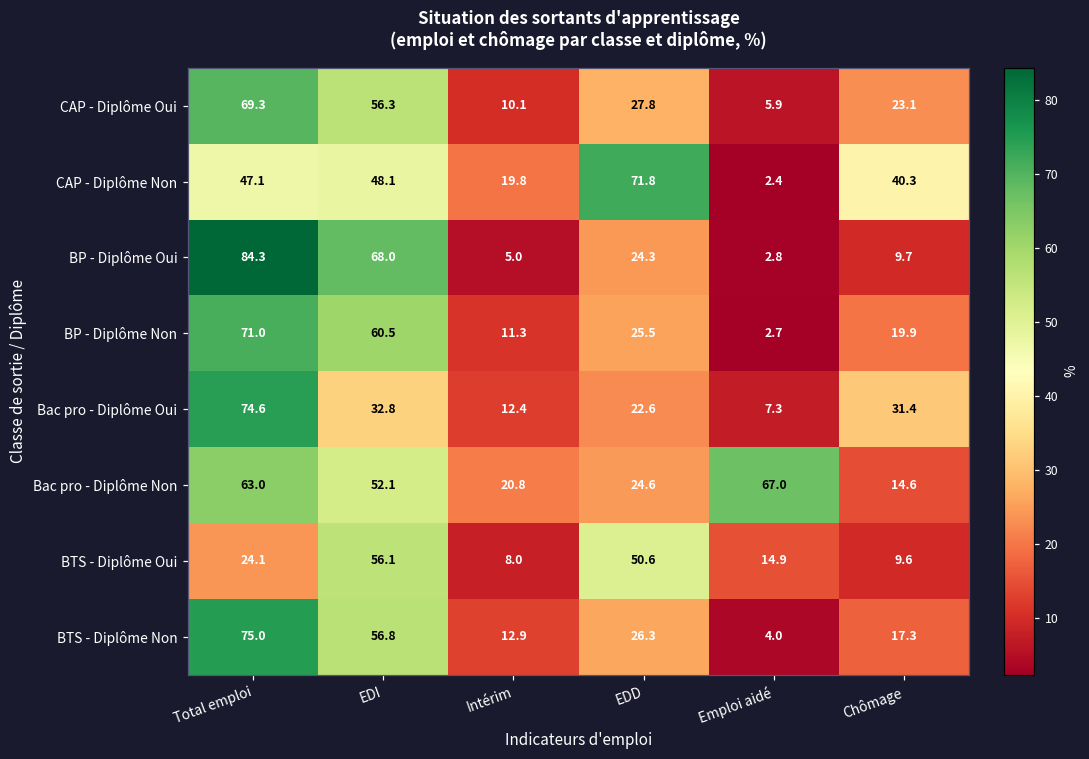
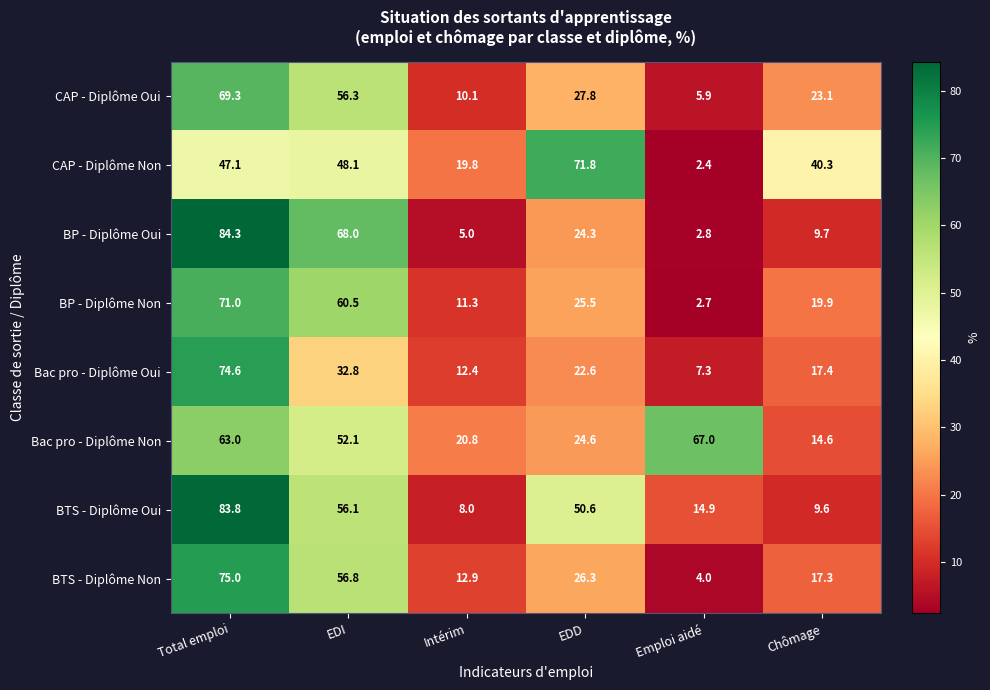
Bac pro - Diplôme Oui, Chômage: 31.4 -> 17.4
BTS - Diplôme Oui, Total emploi: 24.1 -> 83.8
